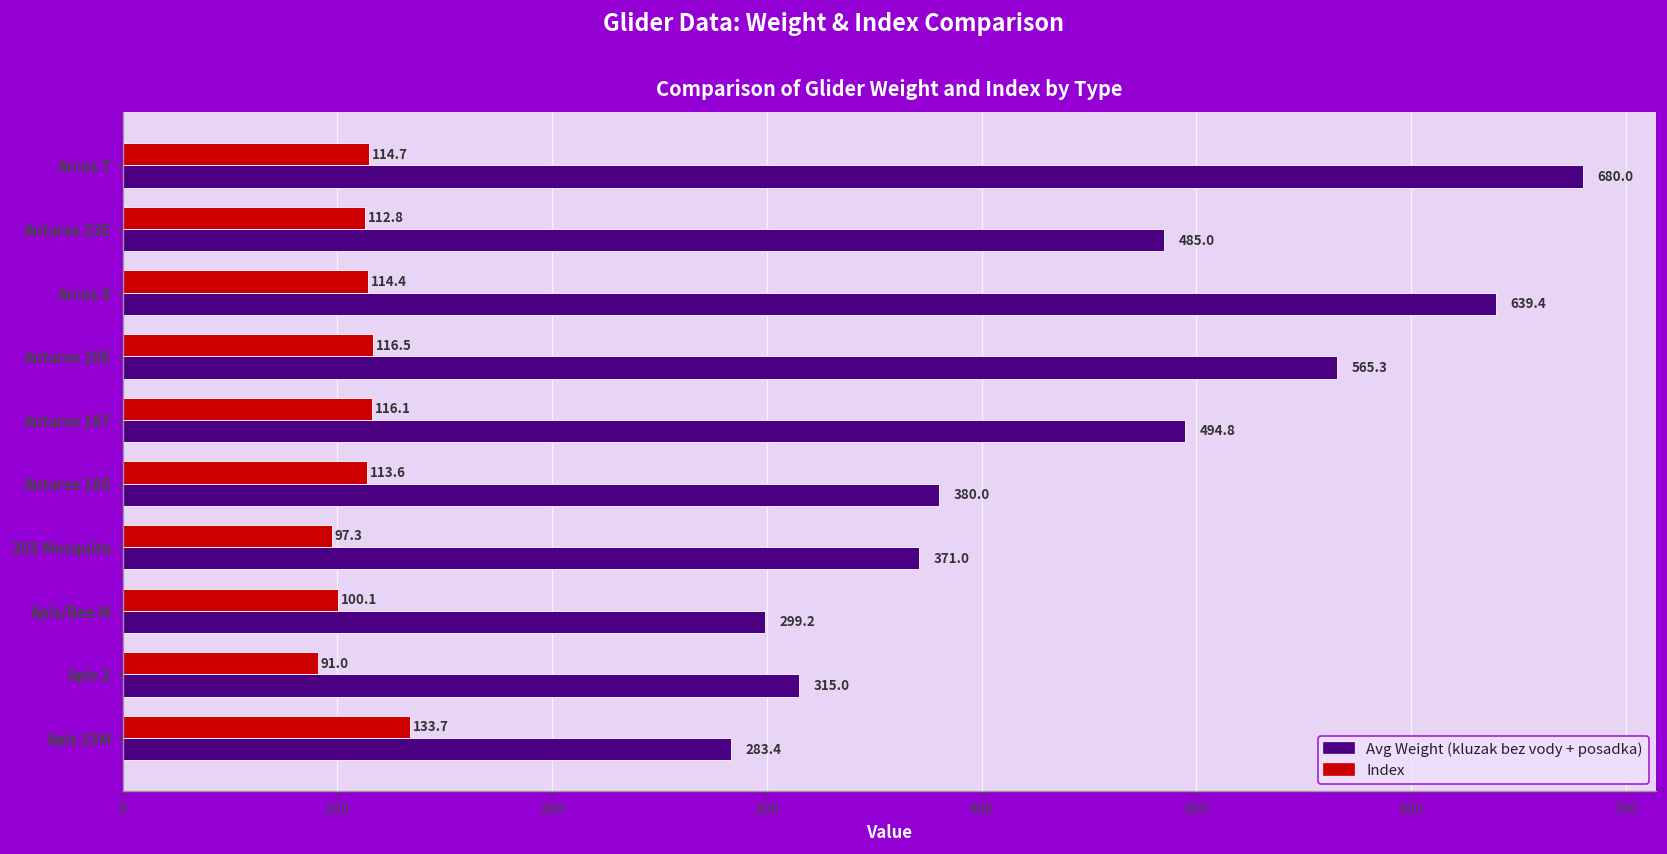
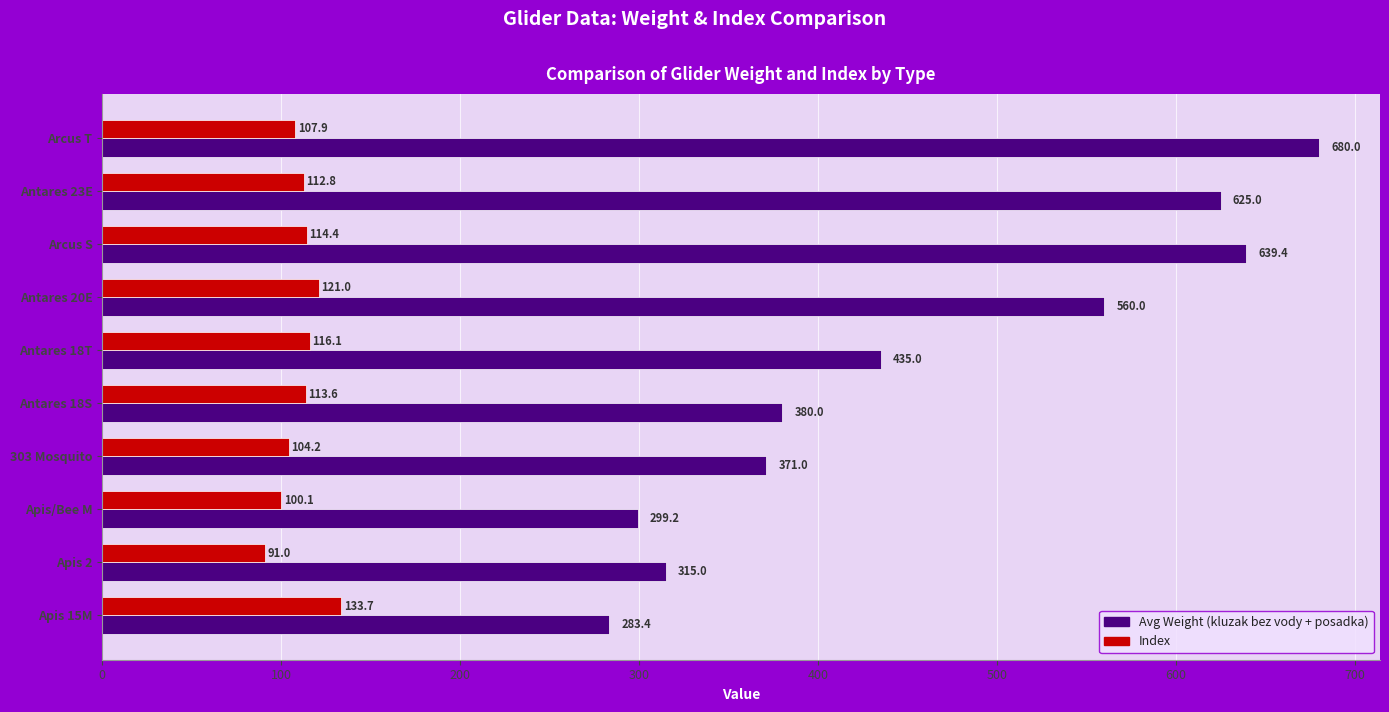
Index, Arcus T: 114.7 -> 107.9
Avg Weight (kluzak bez vody + posadka), Antares 23E: 485.0 -> 625.0
Index, Antares 20E: 116.5 -> 121.0
Avg Weight (kluzak bez vody + posadka), Antares 20E: 565.3 -> 560.0
Avg Weight (kluzak bez vody + posadka), Antares 18T: 494.8 -> 435.0
Index, 303 Mosquito: 97.3 -> 104.2
